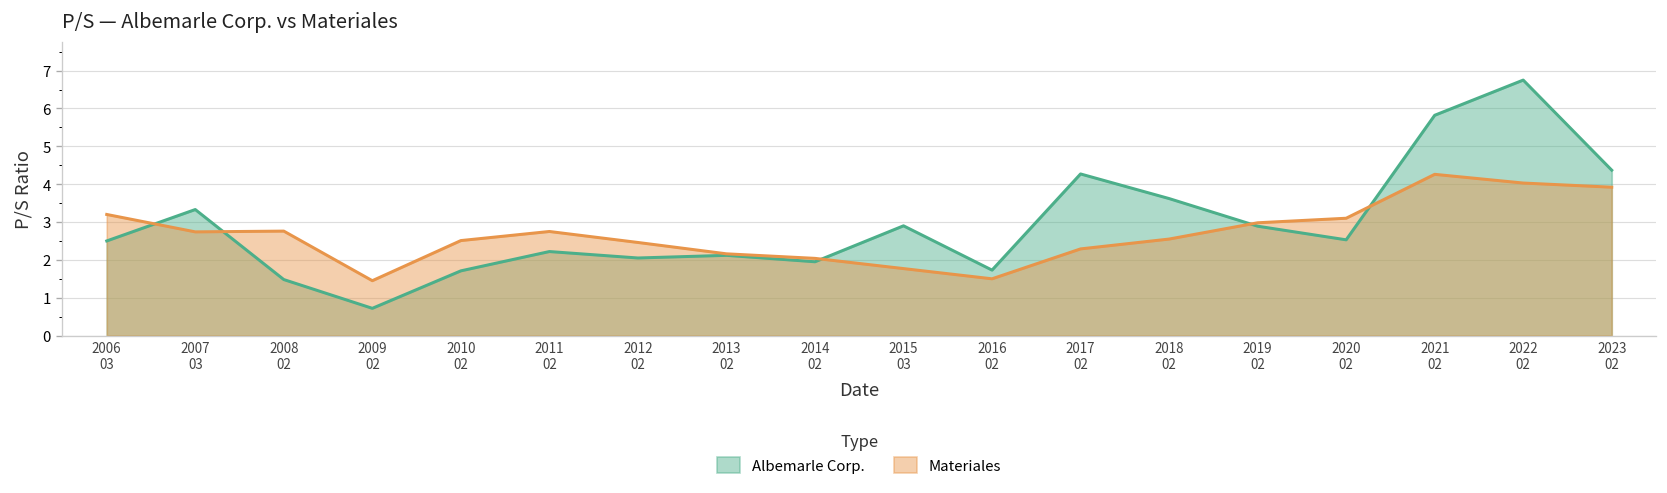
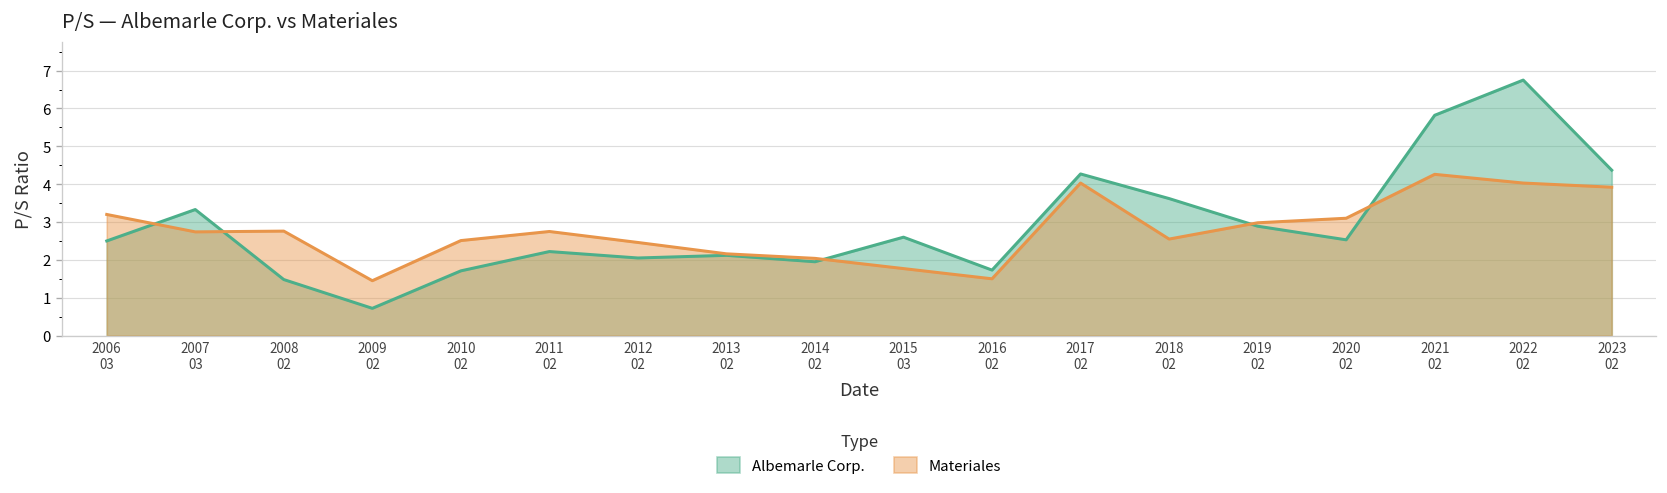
Albemarle Corp., 2015 03: 2.9 -> 2.6
Materiales, 2017 02: 2.3 -> 4.0
